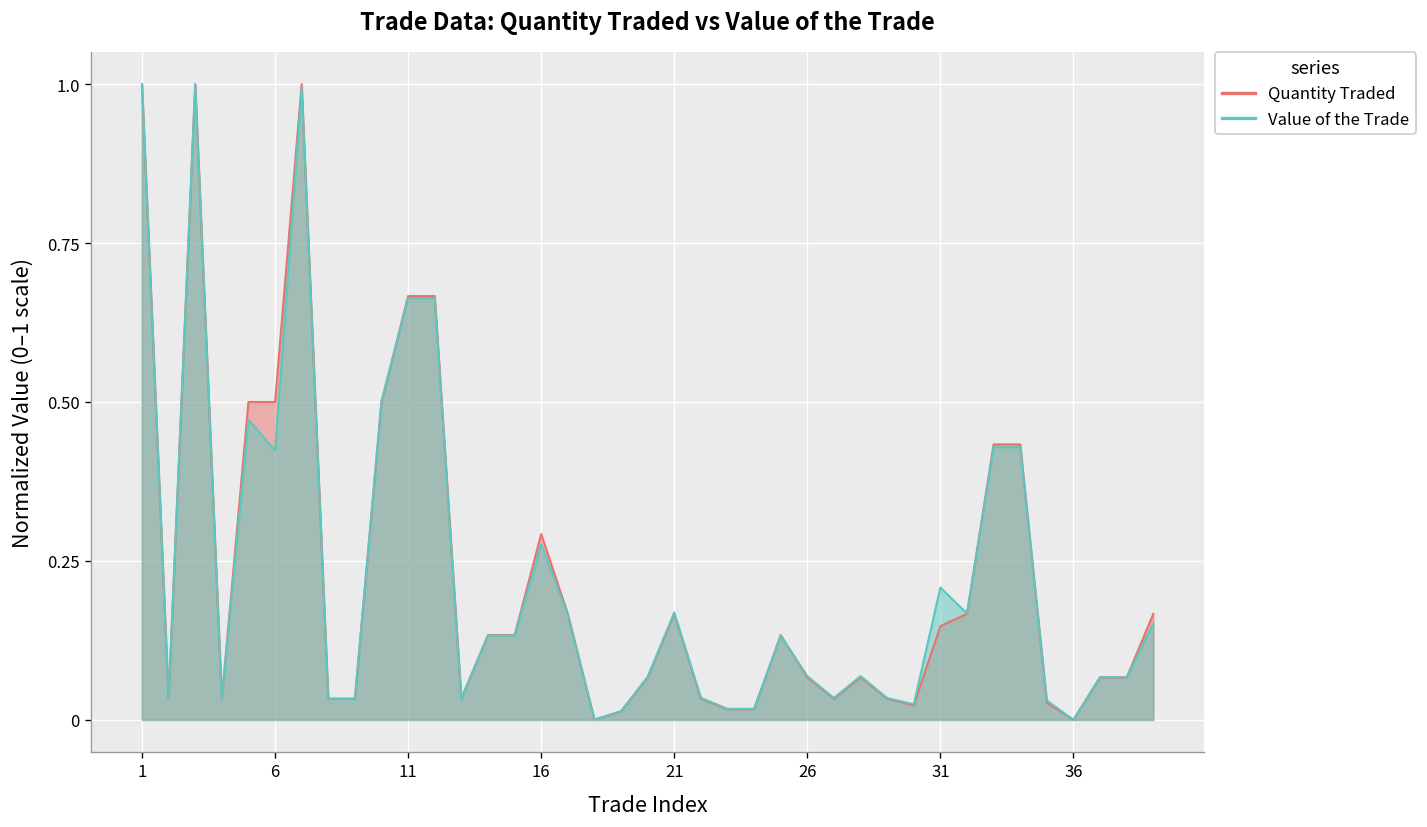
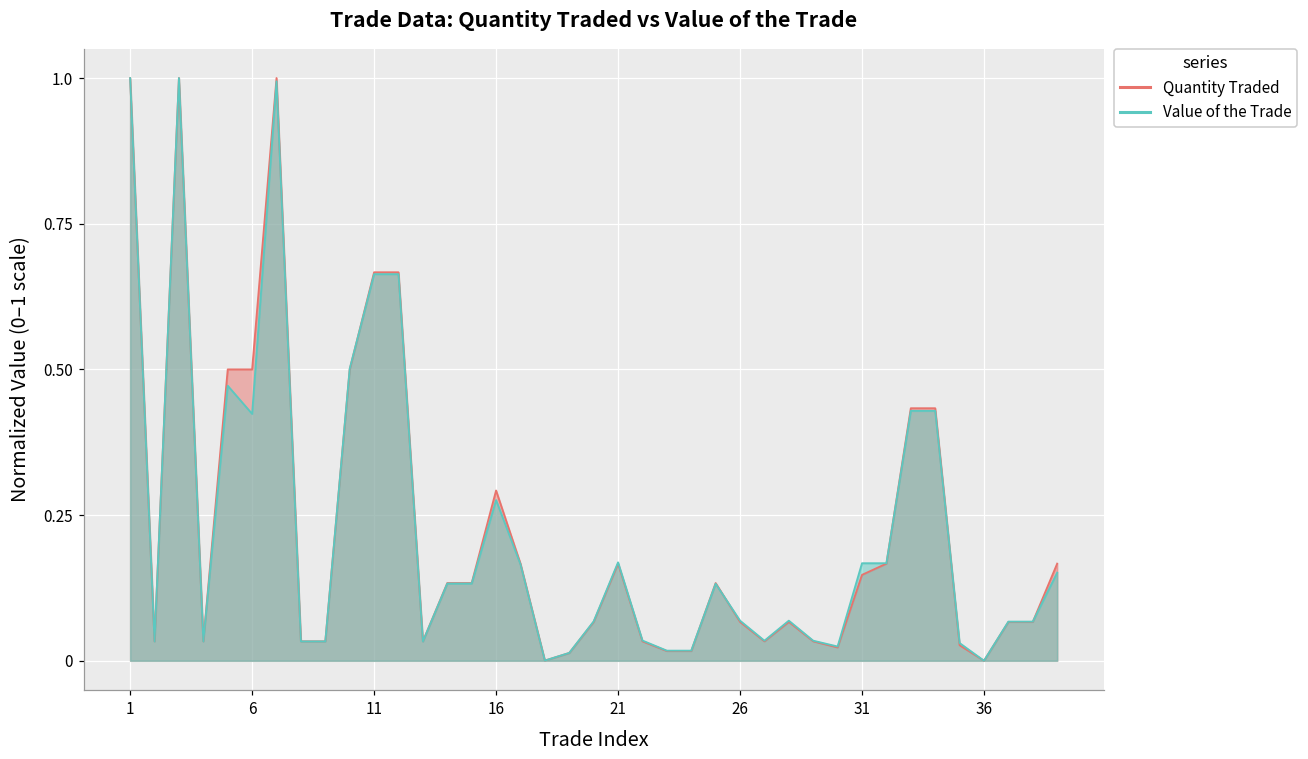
Value of the Trade, 31: 0.21 -> 0.17
